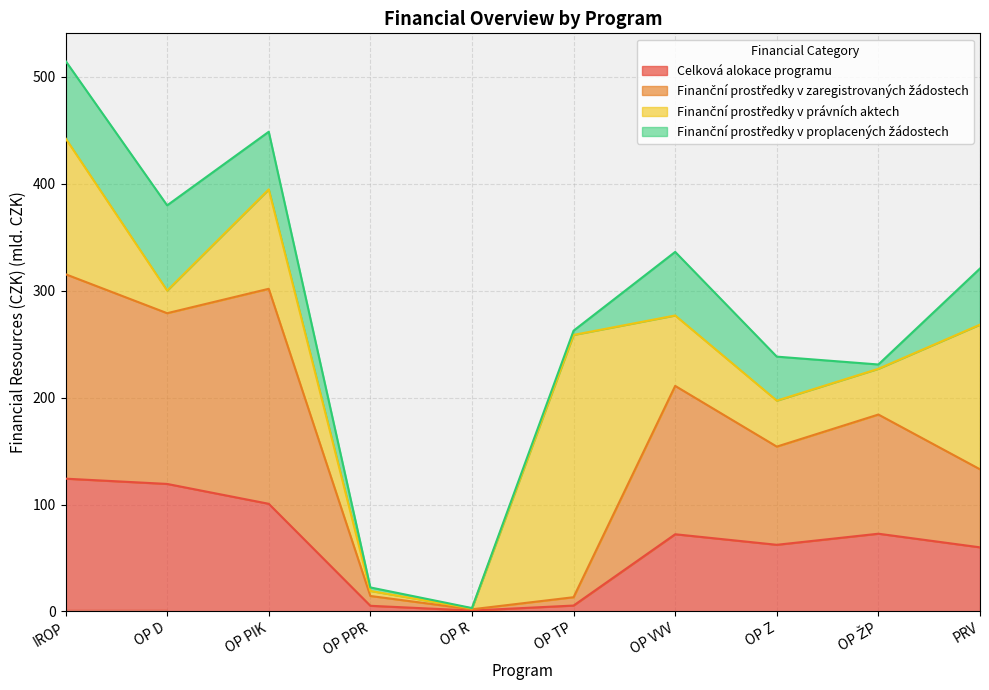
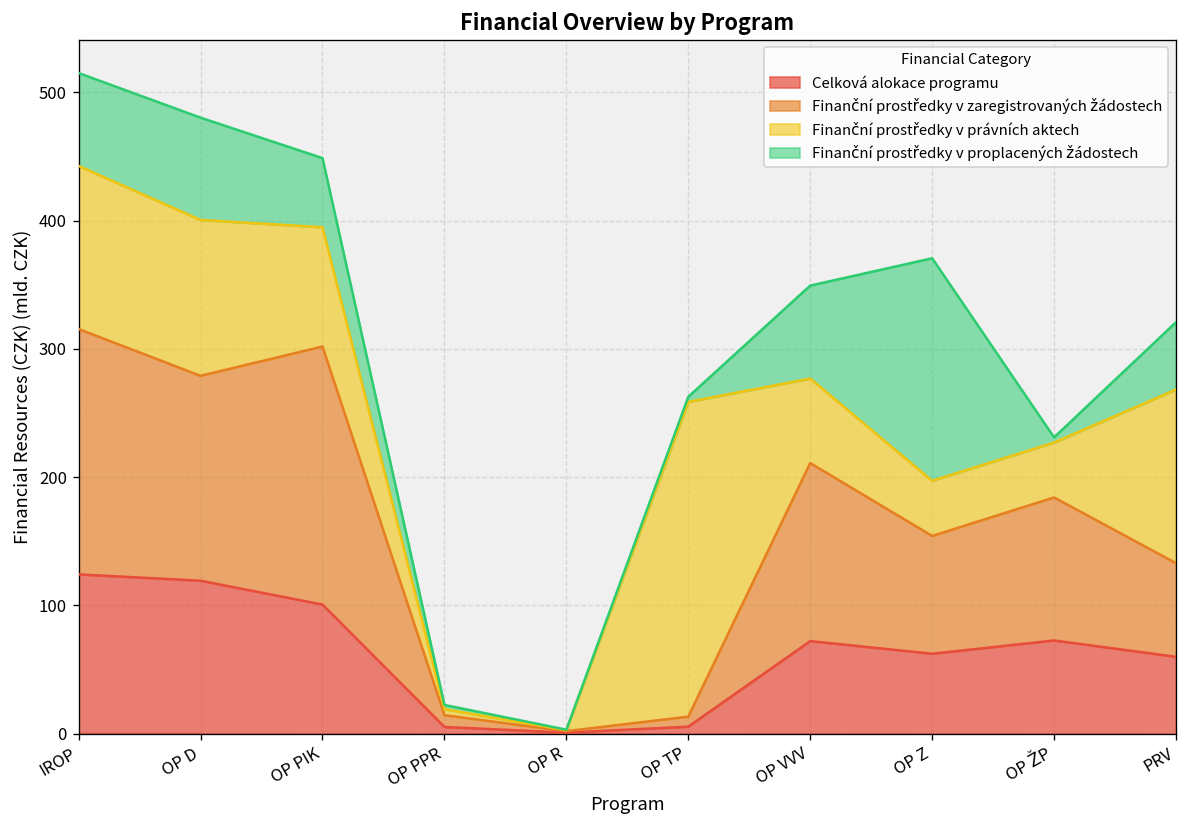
Finanční prostředky v právních aktech, OP D: 21 -> 122
Finanční prostředky v proplacených žádostech, OP VVV: 59 -> 72
Finanční prostředky v proplacených žádostech, OP Z: 41 -> 173
